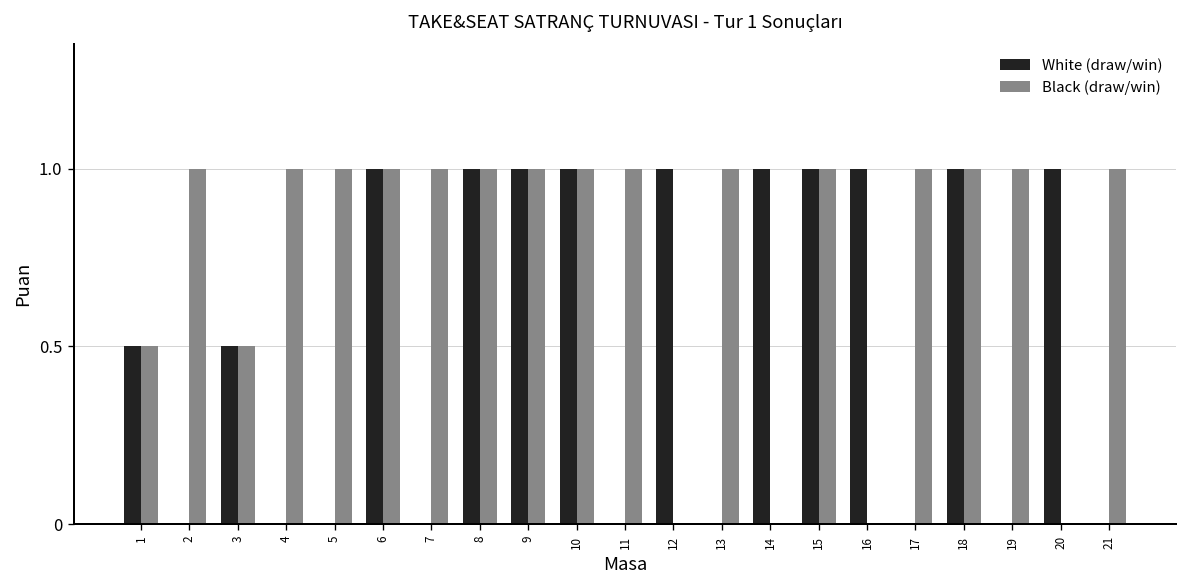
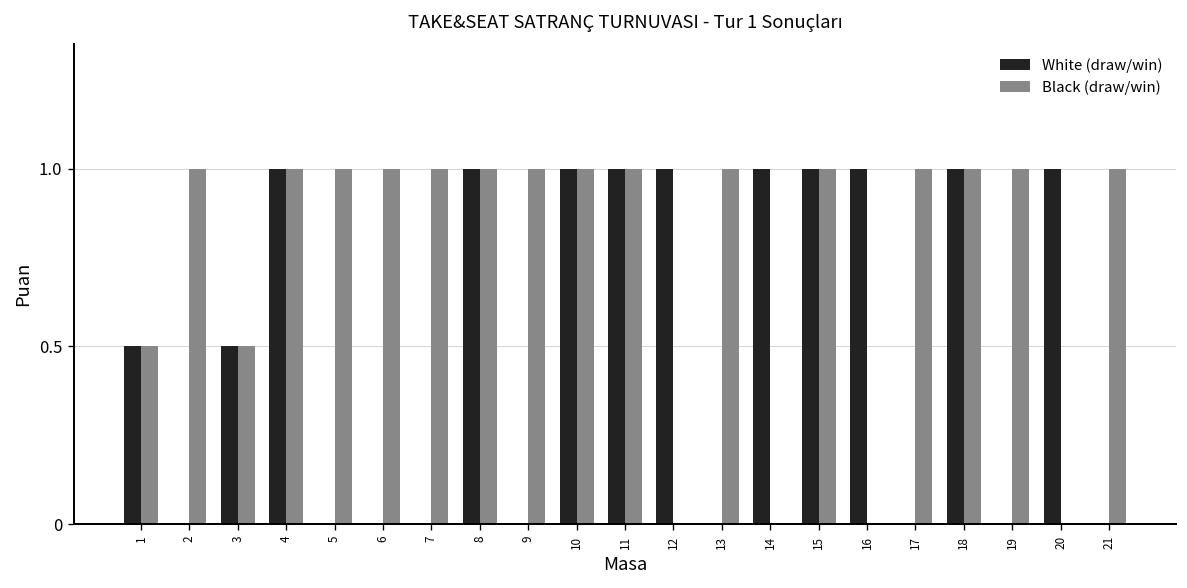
White (draw/win), 4: 0 -> 1
White (draw/win), 6: 1 -> 0
White (draw/win), 9: 1 -> 0
White (draw/win), 11: 0 -> 1
